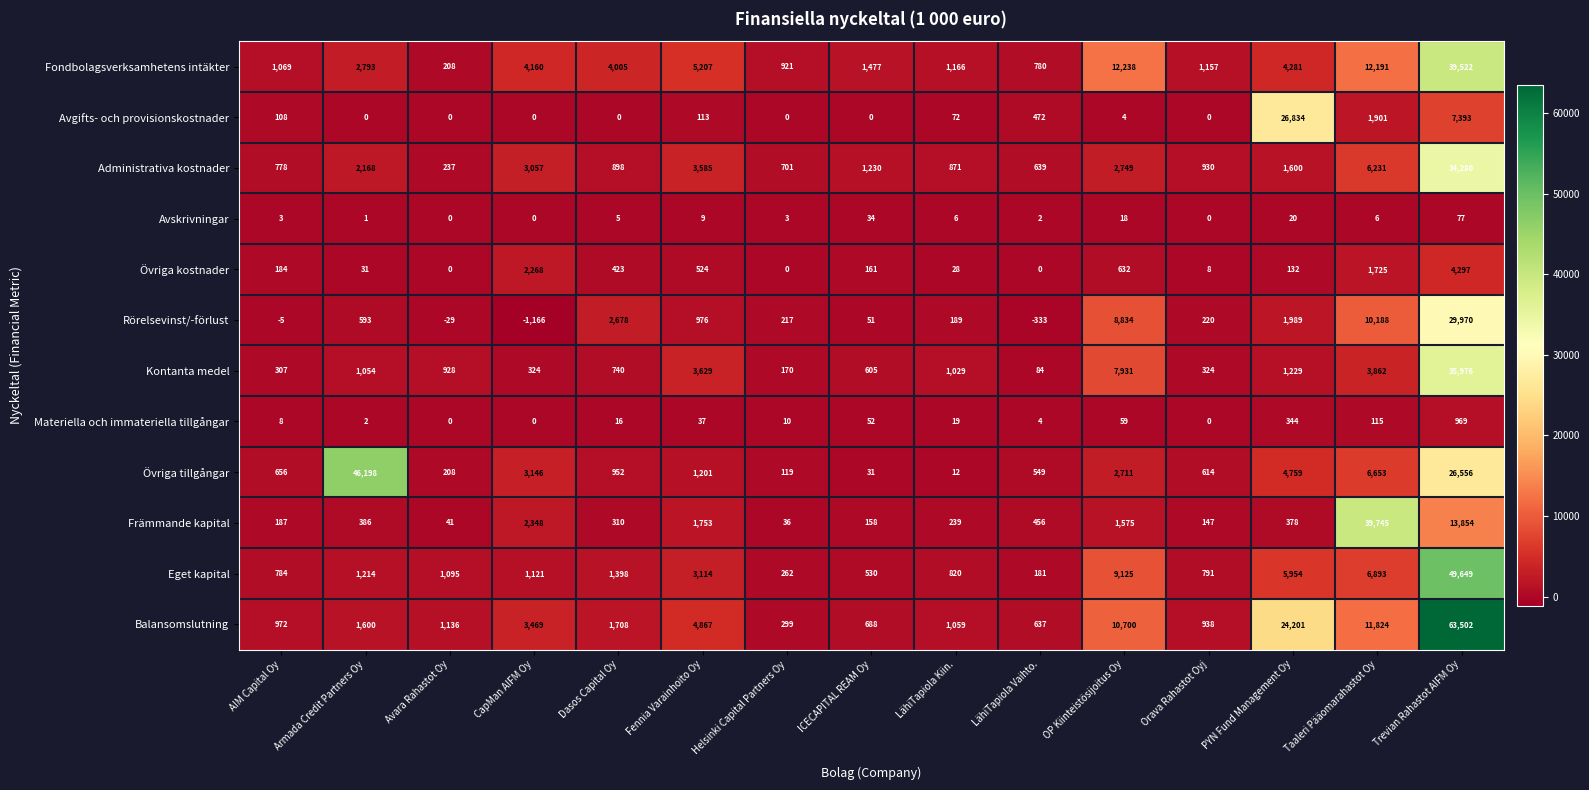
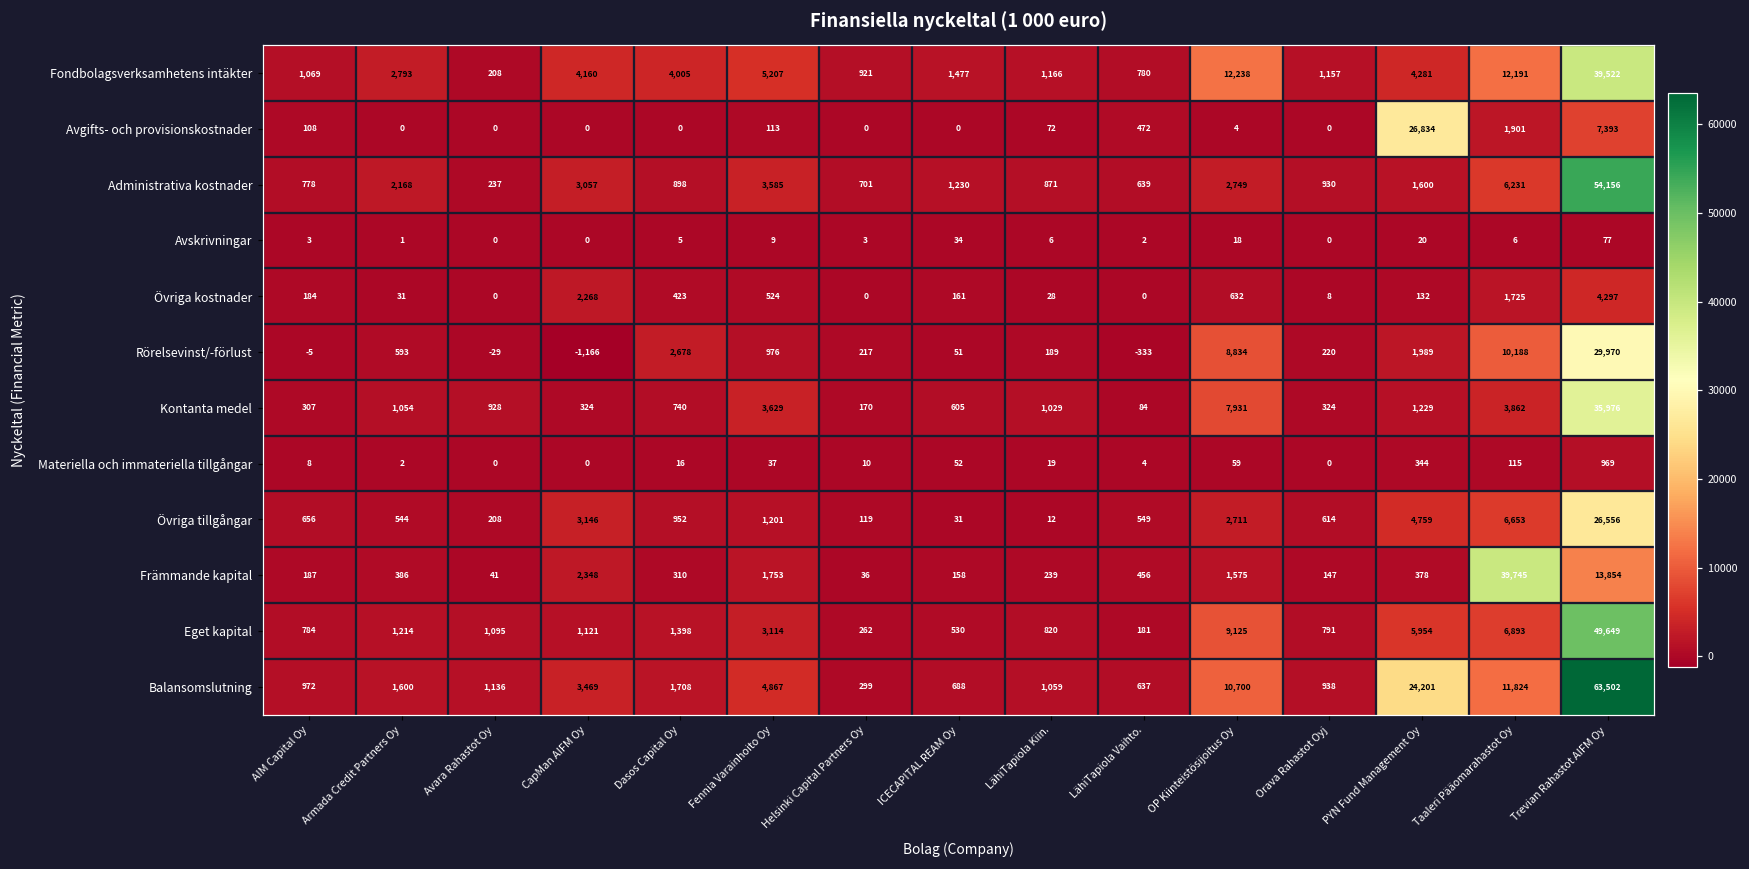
Administrativa kostnader, Trevian Rahastot AIFM Oy: 34,280 -> 54,156
Övriga tillgångar, Armada Credit Partners Oy: 46,198 -> 544
